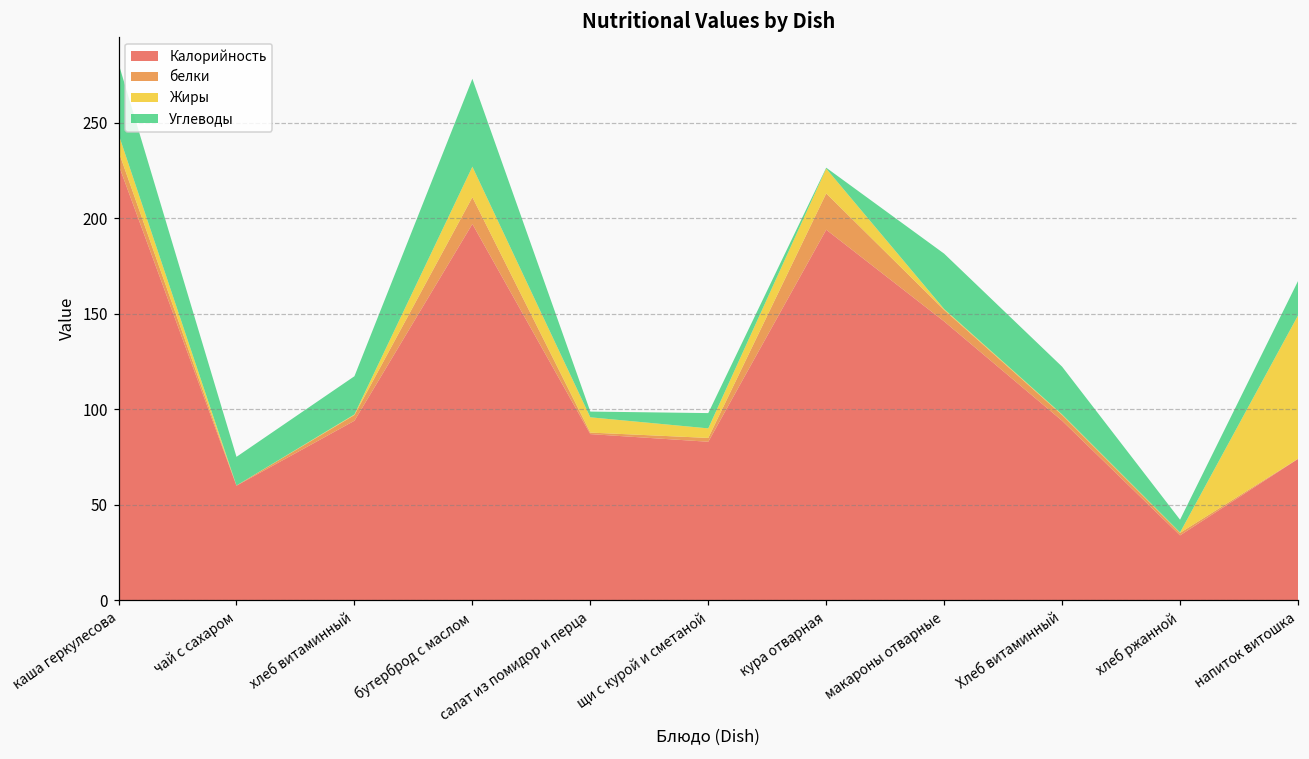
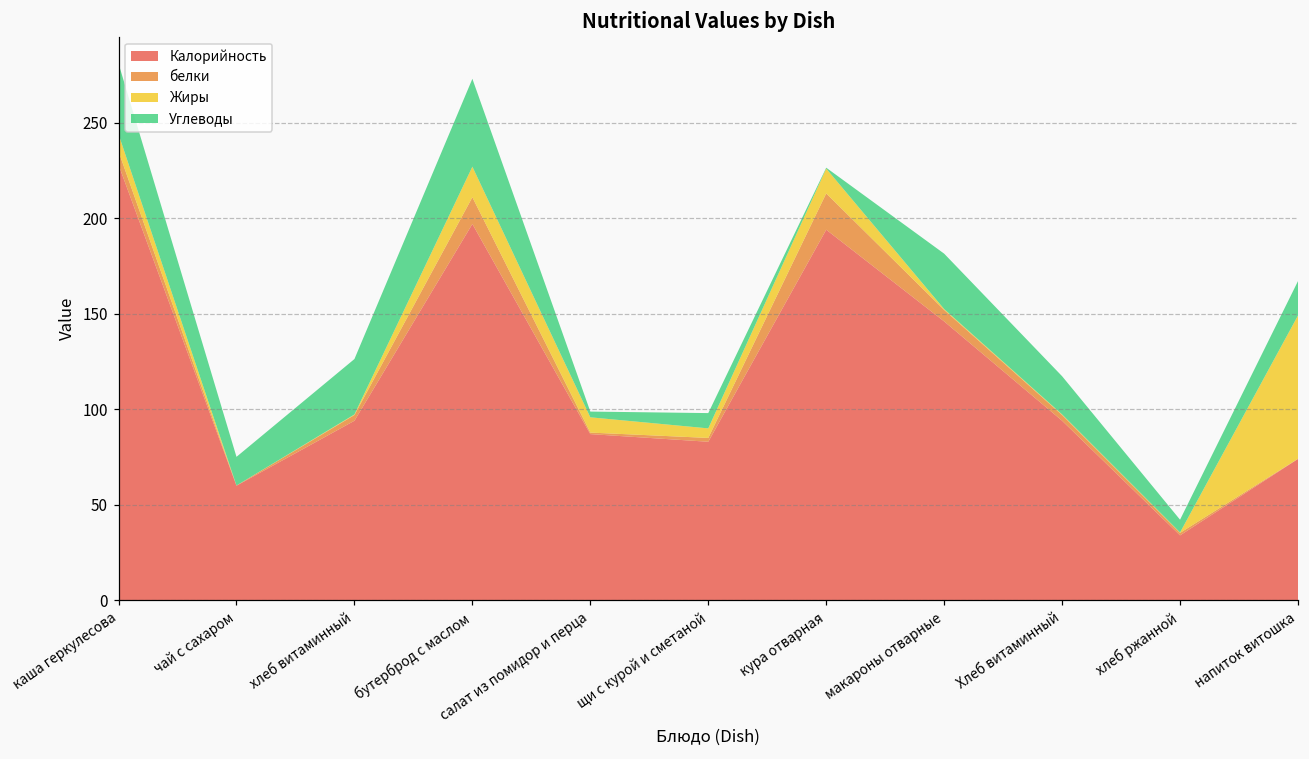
Углеводы, хлеб витаминный: 20 -> 29
Углеводы, Хлеб витаминный: 25 -> 20
